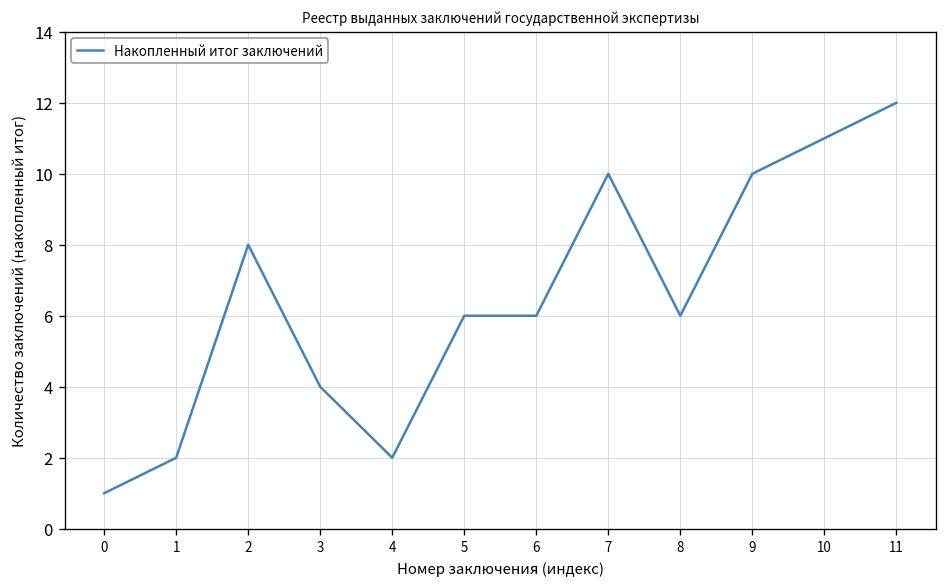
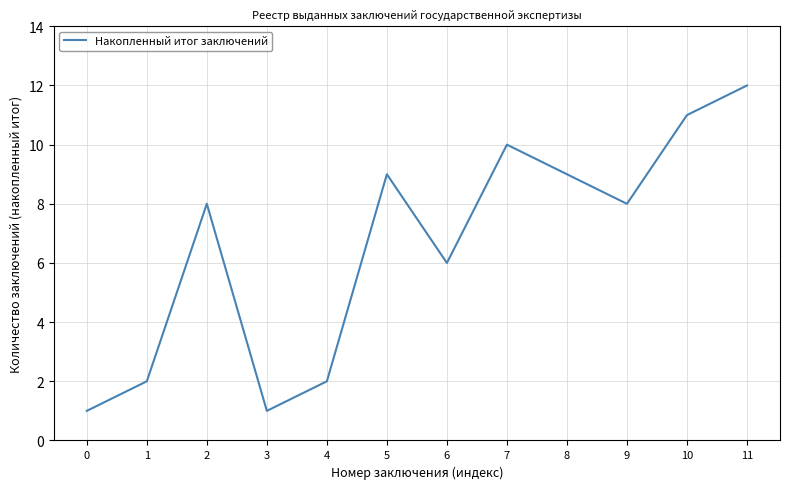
3: 4 -> 1
5: 6 -> 9
8: 6 -> 9
9: 10 -> 8
